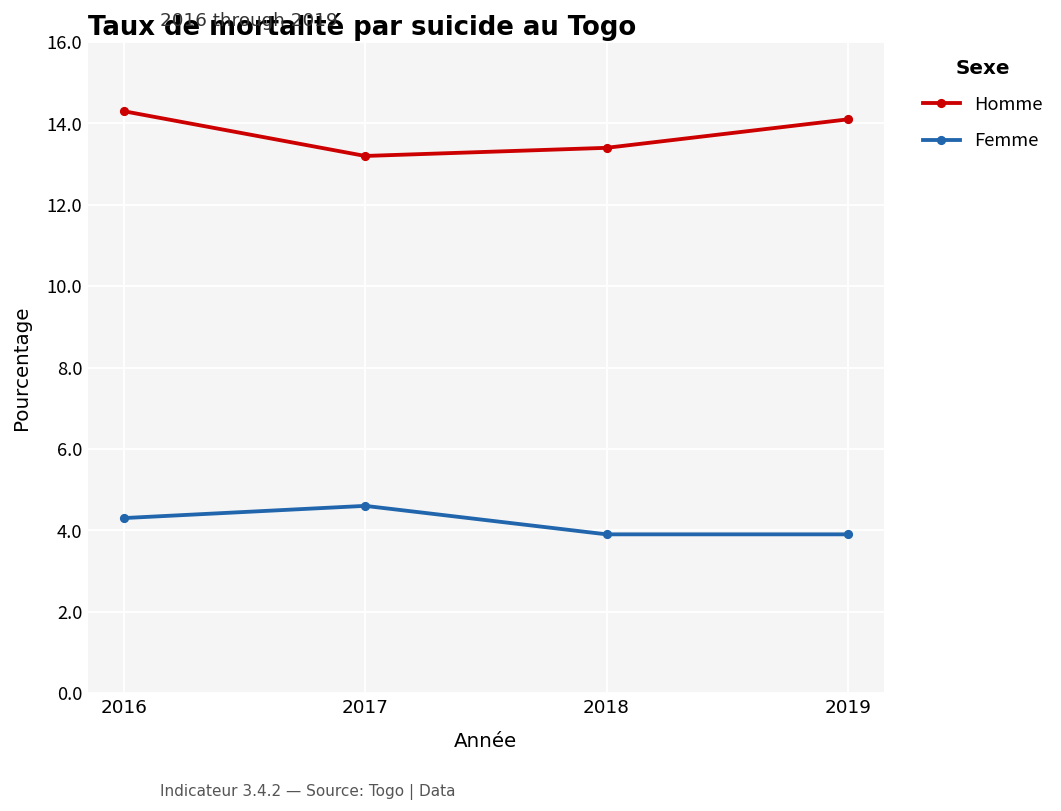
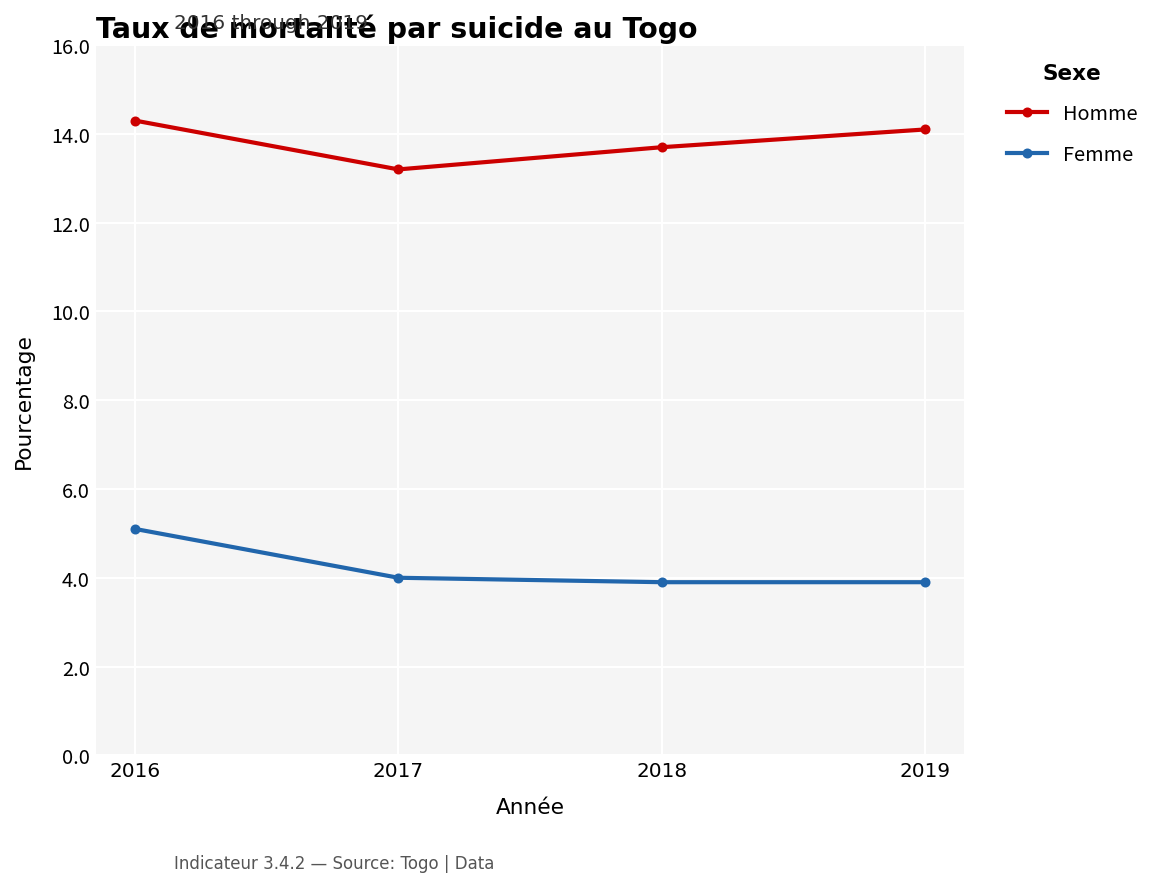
Femme, 2016: 4.3 -> 5.1
Femme, 2017: 4.6 -> 4.0
Homme, 2018: 13.4 -> 13.7
